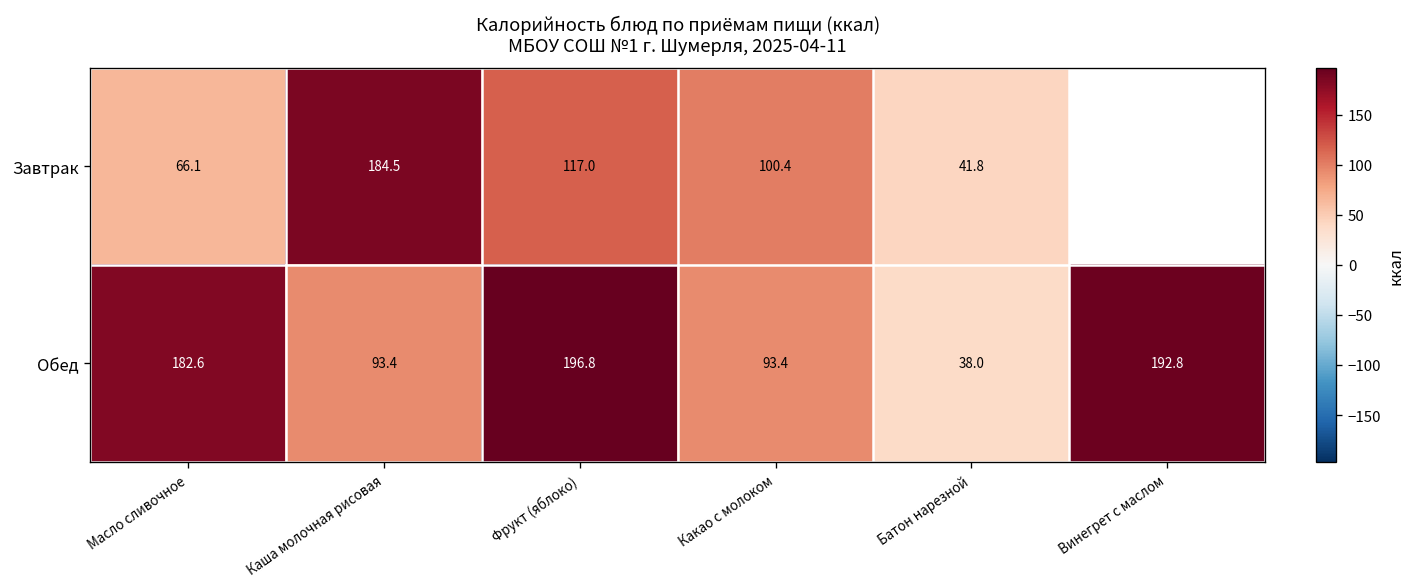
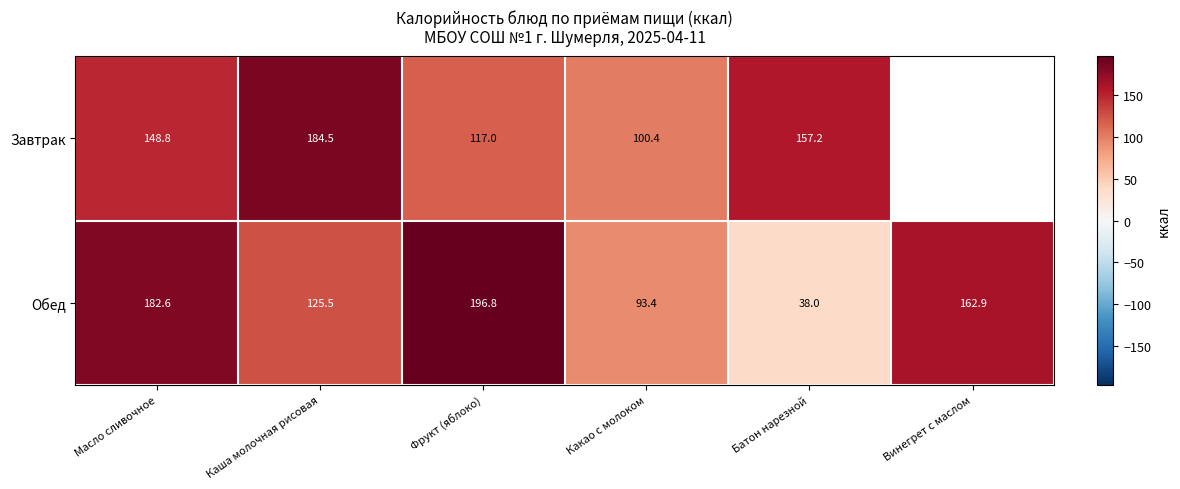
Завтрак, Масло сливочное: 66.1 -> 148.8
Завтрак, Батон нарезной: 41.8 -> 157.2
Обед, Каша молочная рисовая: 93.4 -> 125.5
Обед, Винегрет с маслом: 192.8 -> 162.9
